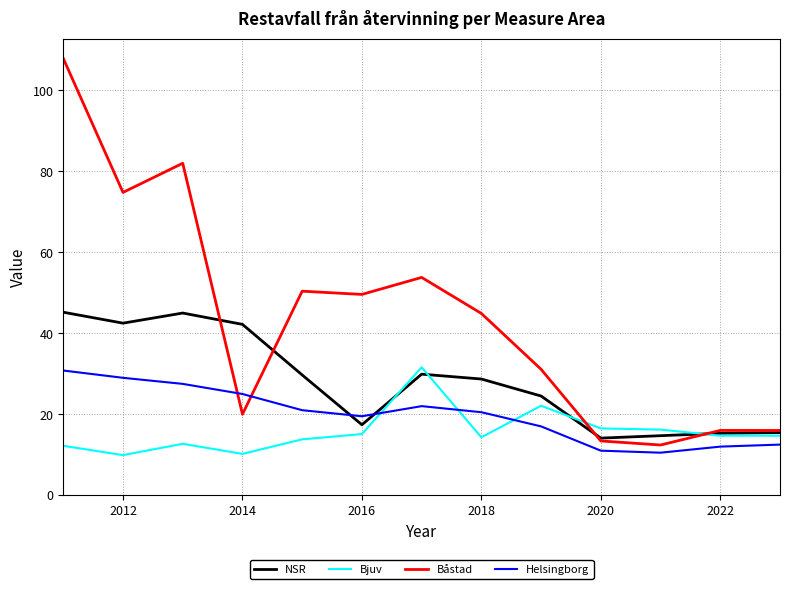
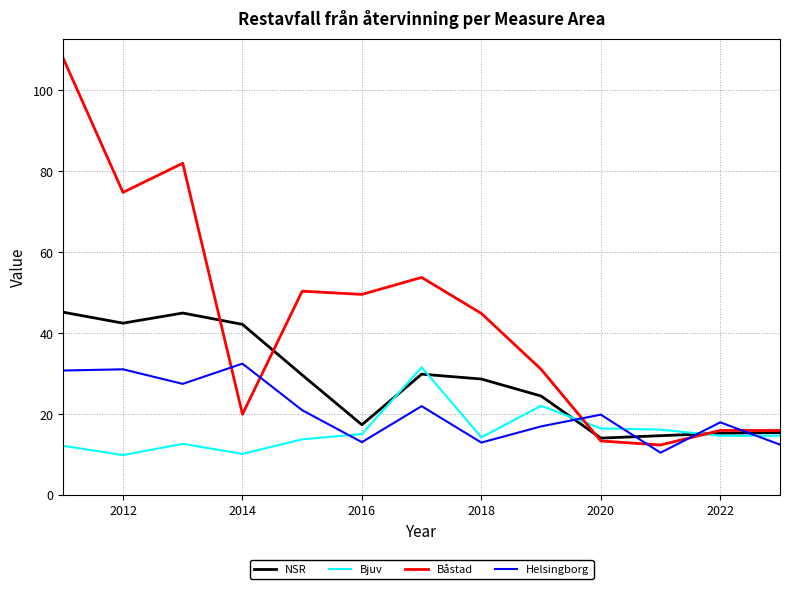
Helsingborg, 2012: 29 -> 31
Helsingborg, 2014: 25 -> 33
Helsingborg, 2016: 20 -> 13
Helsingborg, 2018: 21 -> 13
Helsingborg, 2020: 11 -> 20
Helsingborg, 2022: 12 -> 18
